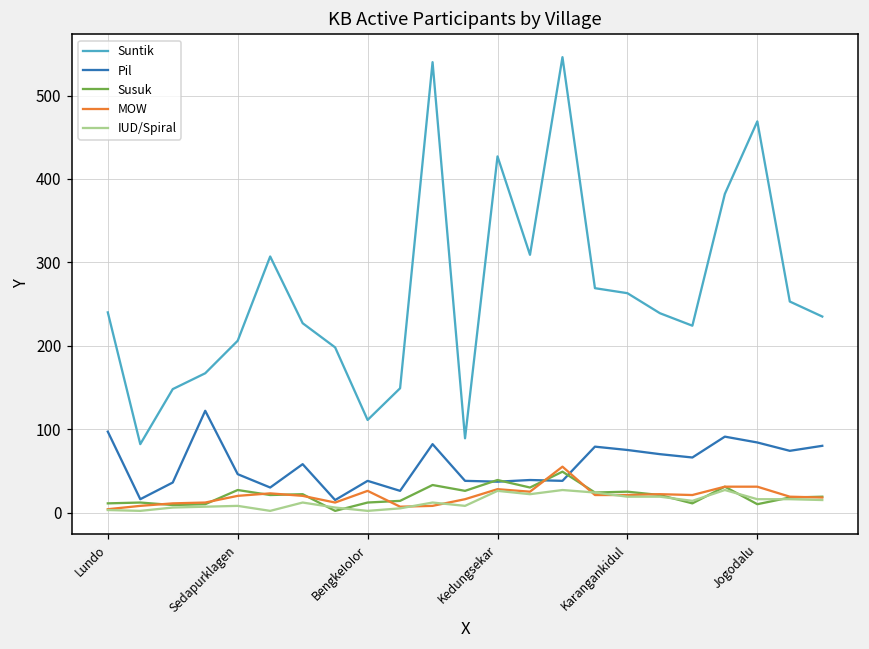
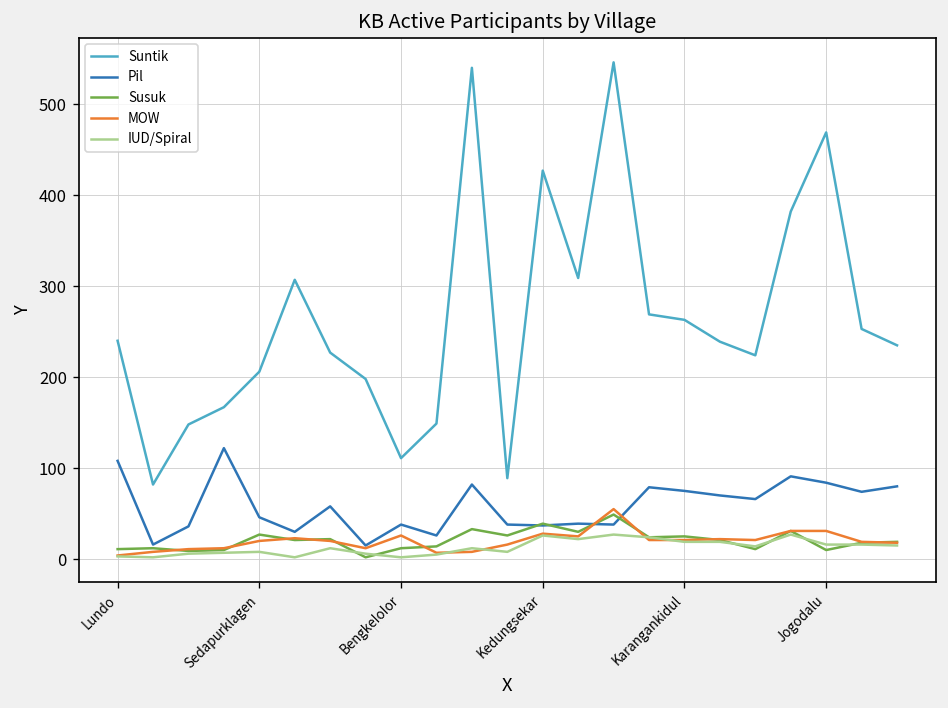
Pil, Lundo: 100 -> 110
